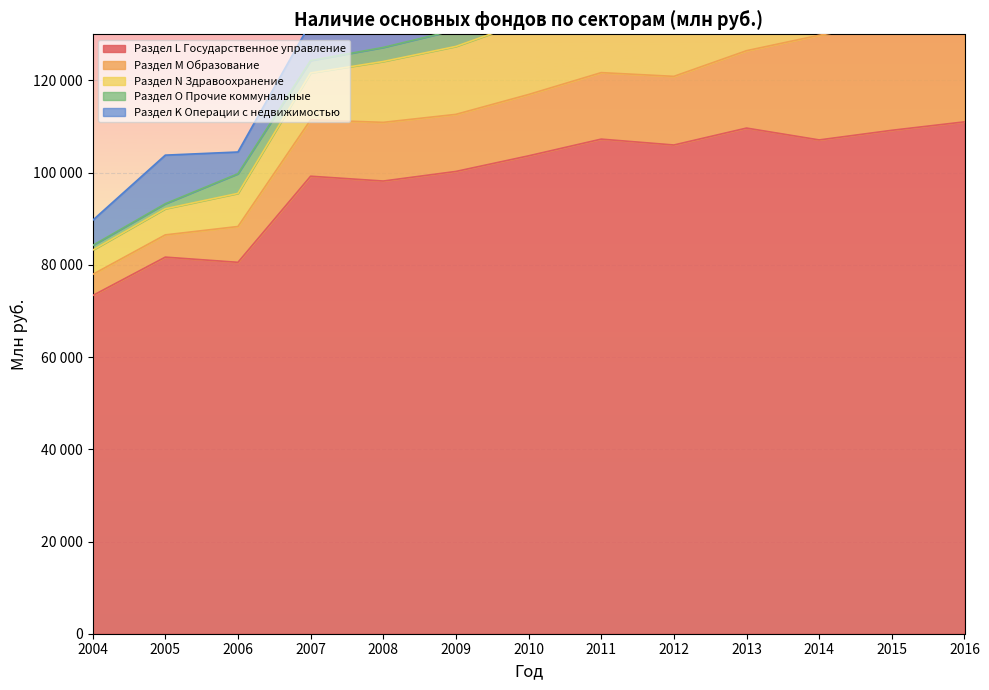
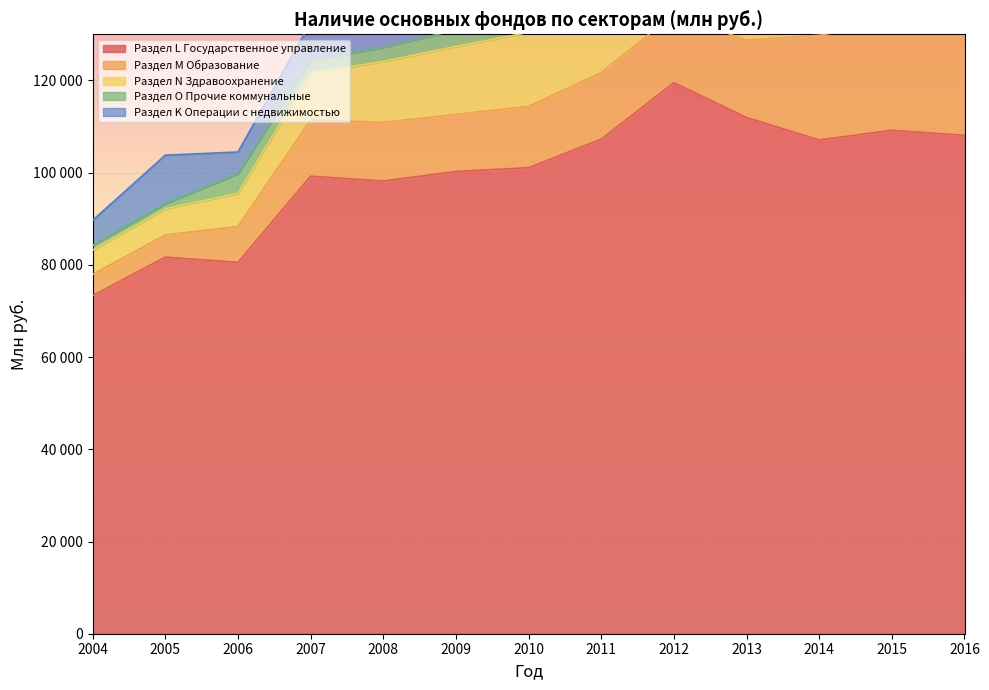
Раздел L Государственное управление, 2010: 104000 -> 101000
Раздел L Государственное управление, 2012: 106000 -> 120000
Раздел L Государственное управление, 2013: 110000 -> 112000
Раздел L Государственное управление, 2016: 111000 -> 108000
